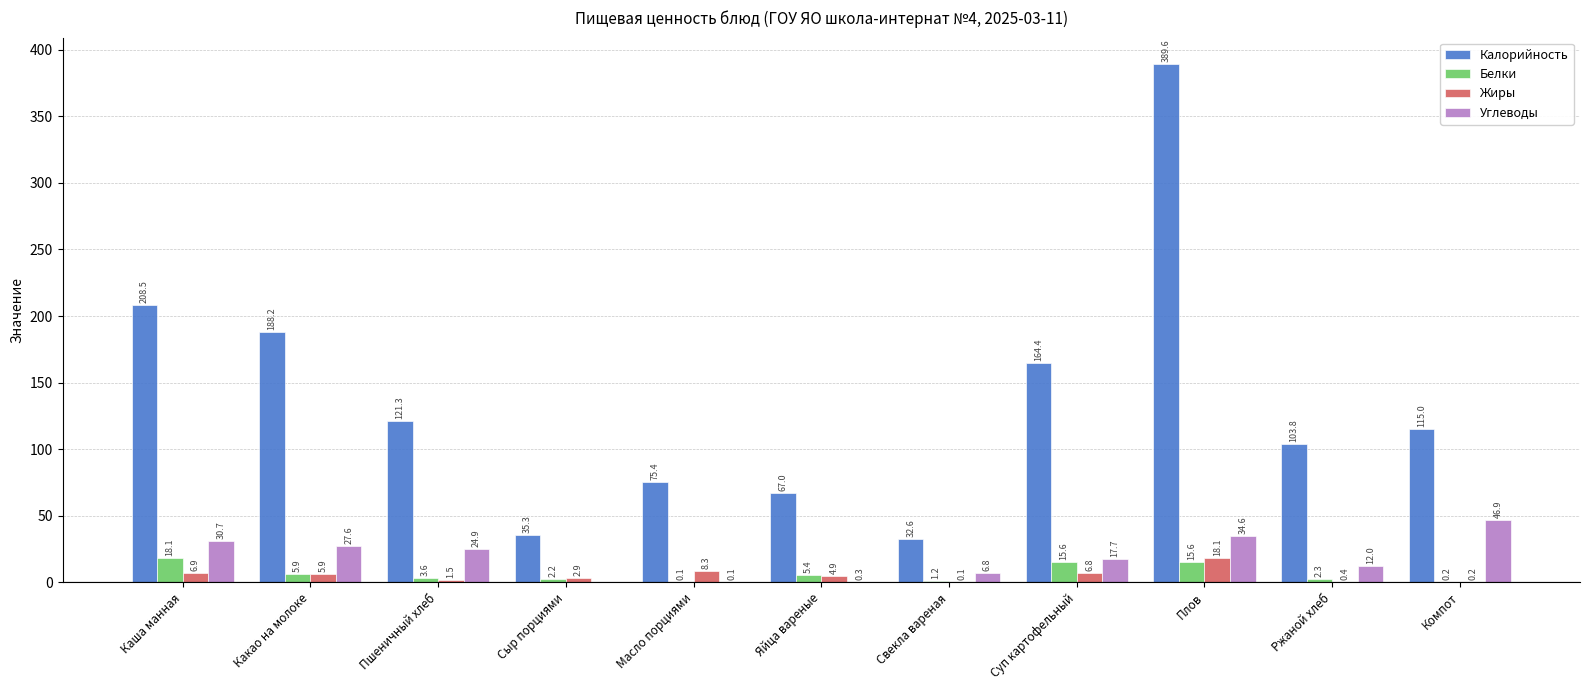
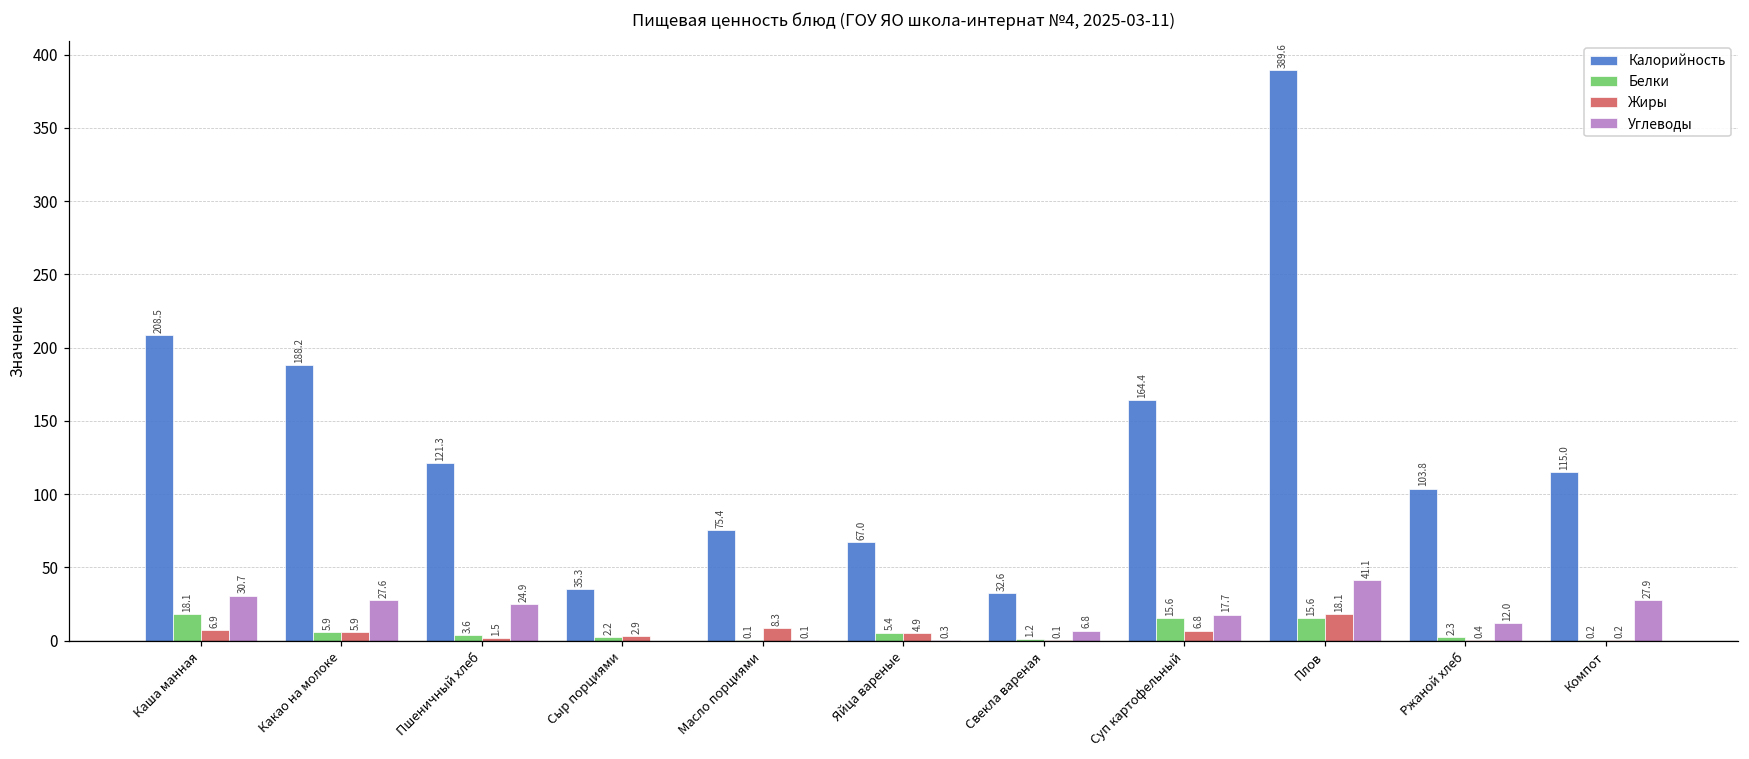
Углеводы, Плов: 34.6 -> 41.1
Углеводы, Компот: 46.9 -> 27.9
